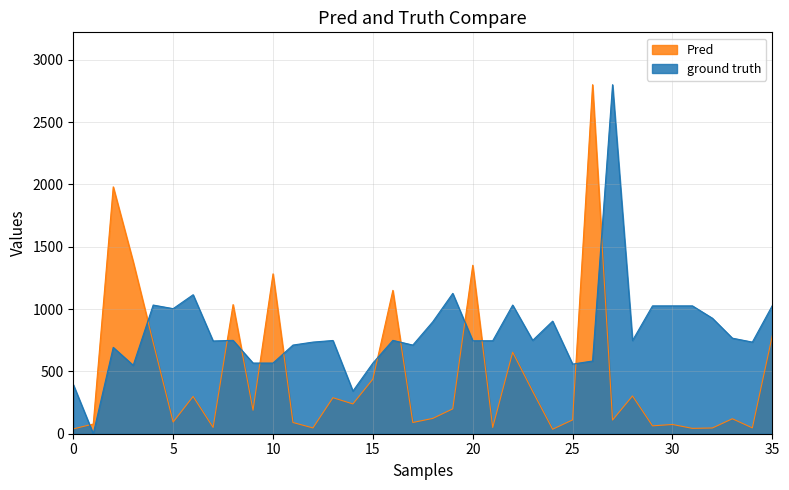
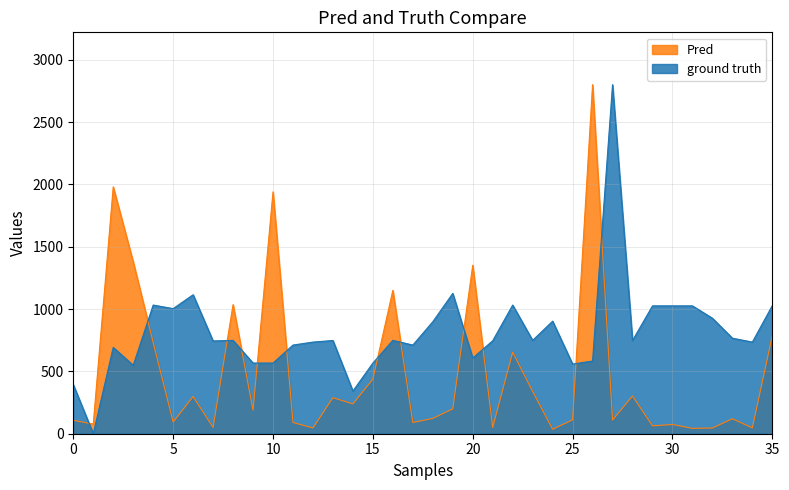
Pred, 0: 40 -> 110
Pred, 10: 1280 -> 1940
ground truth, 20: 750 -> 610
